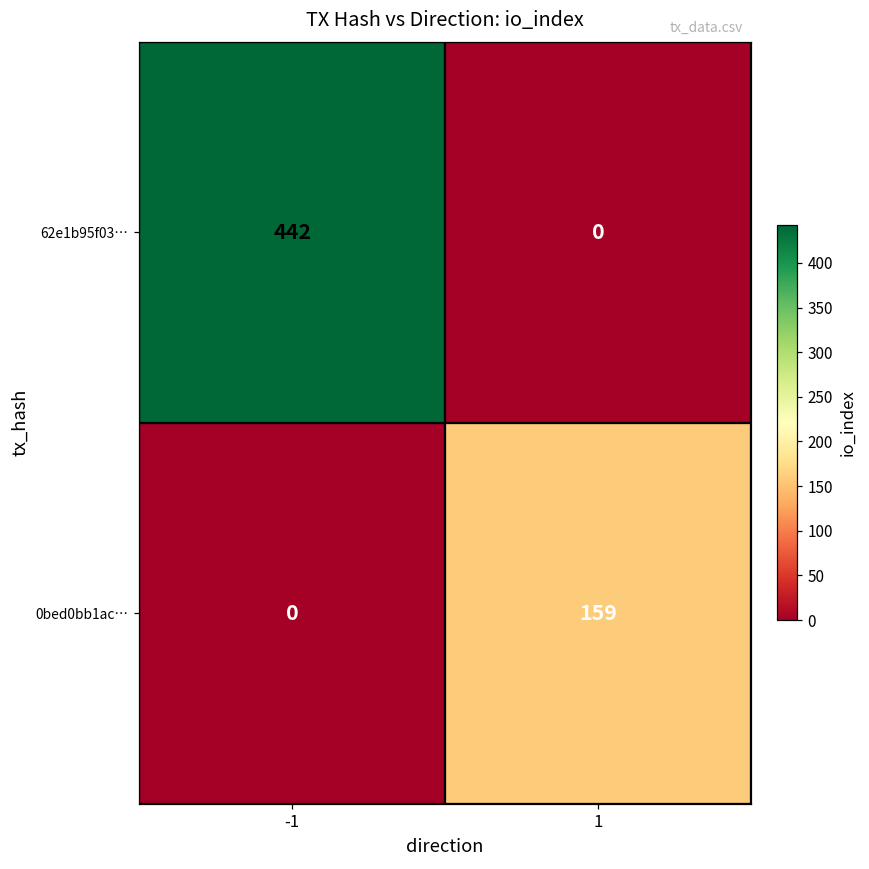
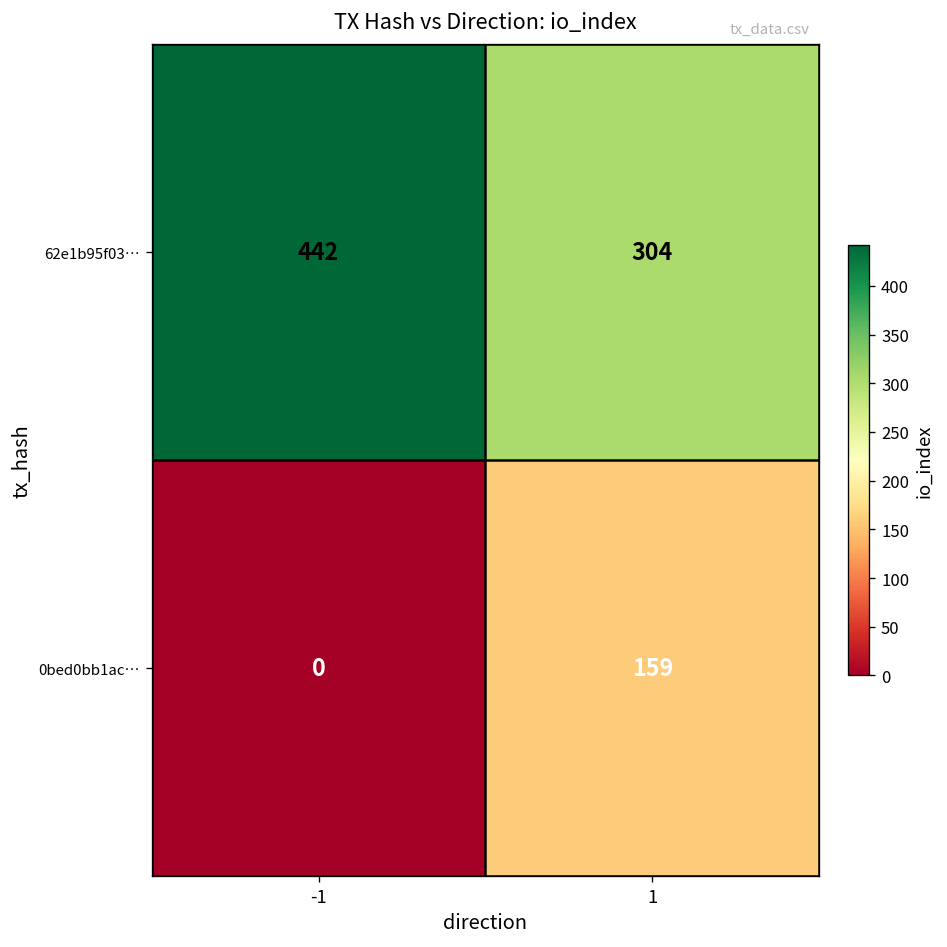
62e1b95f03…, 1: 0 -> 304
